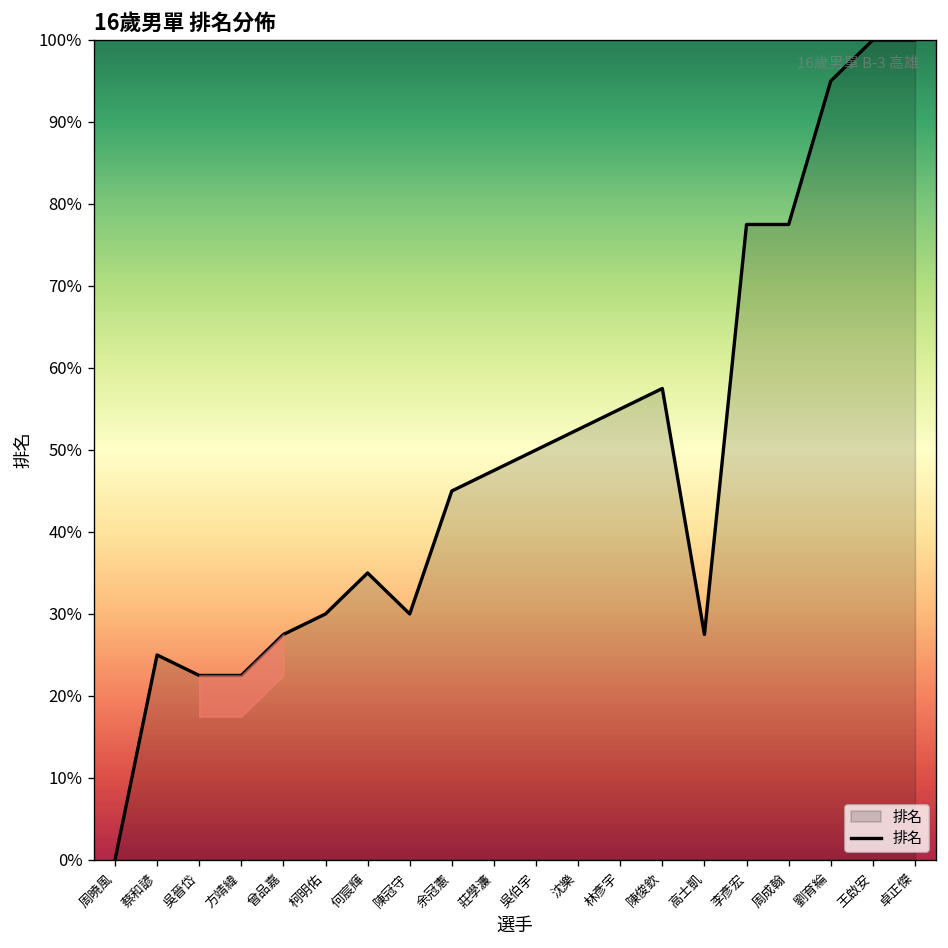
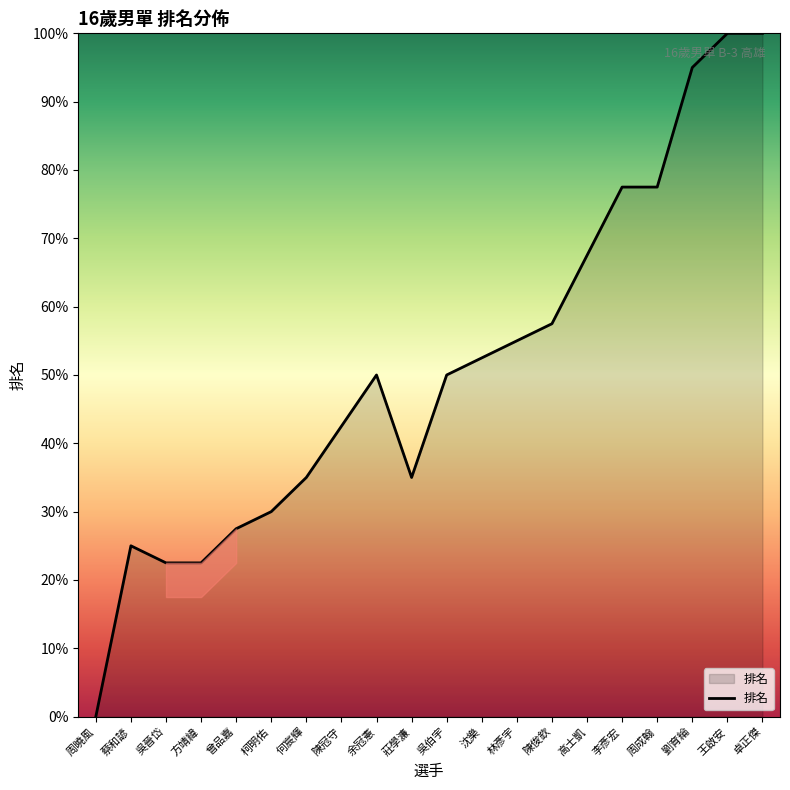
排名, 陳冠守: 30% -> 43%
排名, 余冠憲: 45% -> 50%
排名, 莊學濂: 48% -> 35%
排名, 高士凱: 28% -> 68%
